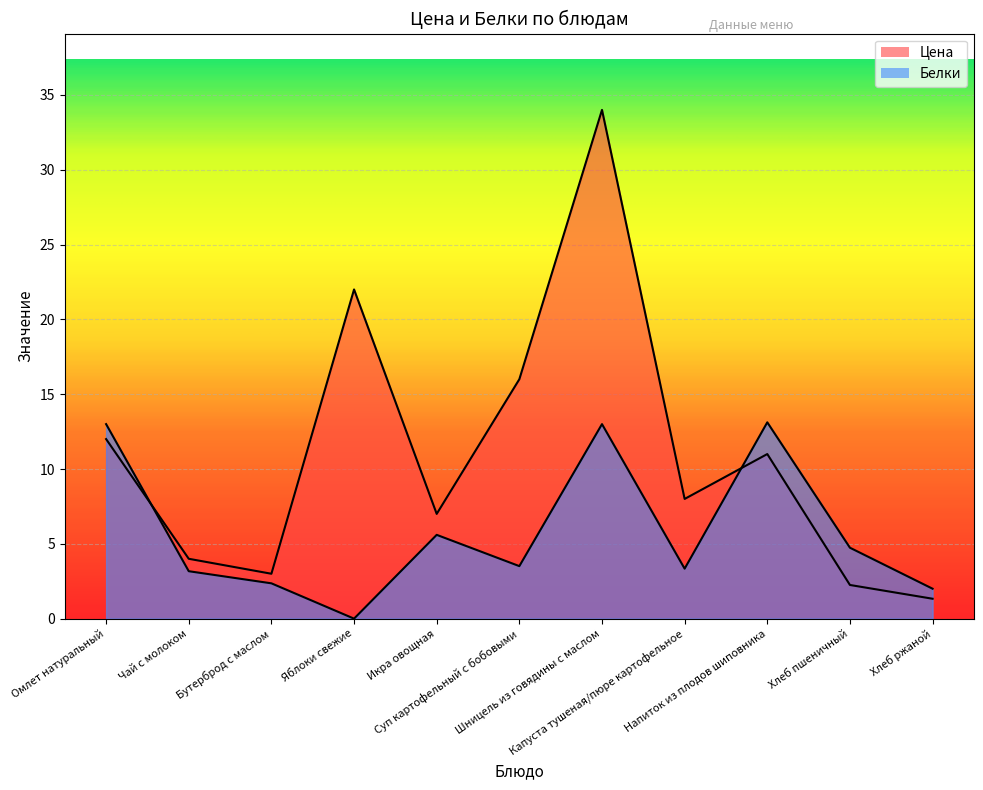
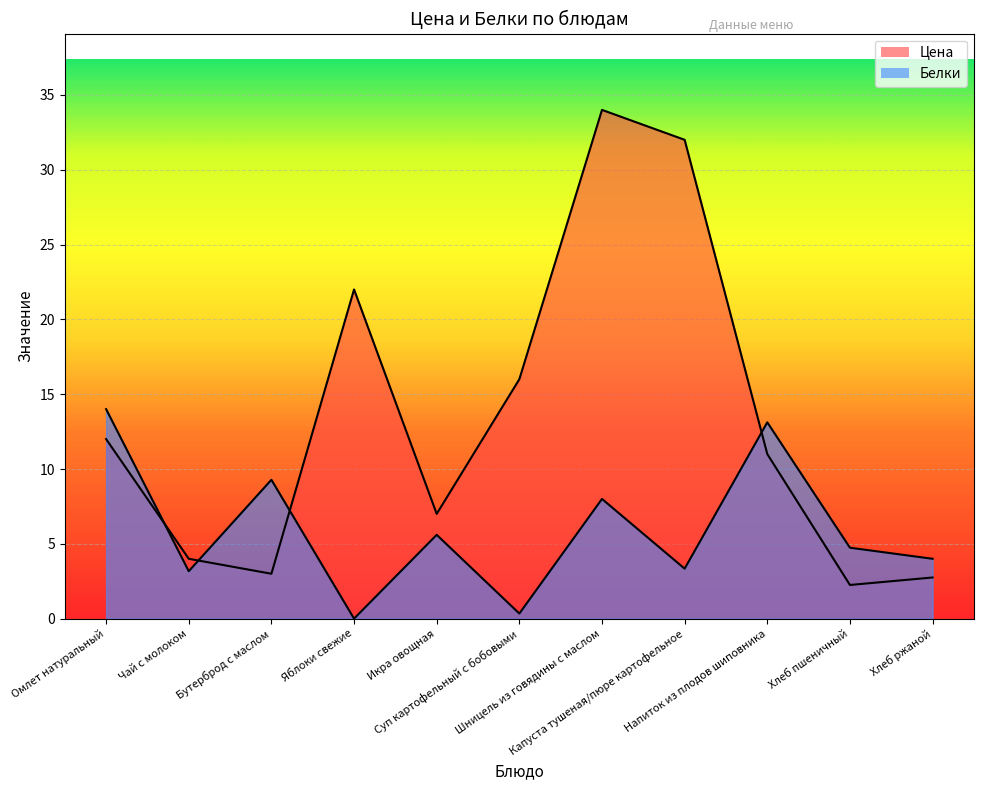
Белки, Омлет натуральный: 13 -> 14
Белки, Бутерброд с маслом: 2.4 -> 9.3
Белки, Суп картофельный с бобовыми: 3.5 -> 0.3
Белки, Шницель из говядины с маслом: 13 -> 8
Цена, Капуста тушеная/пюре картофельное: 8 -> 32
Цена, Хлеб ржаной: 1.3 -> 2.8
Белки, Хлеб ржаной: 2 -> 4
